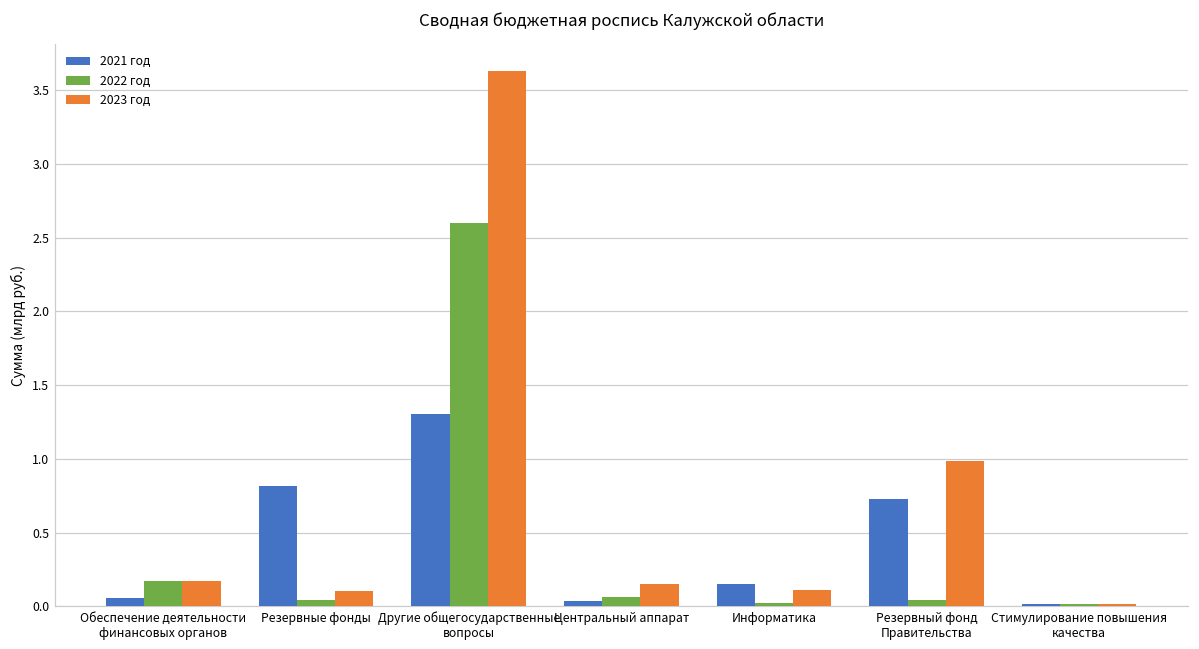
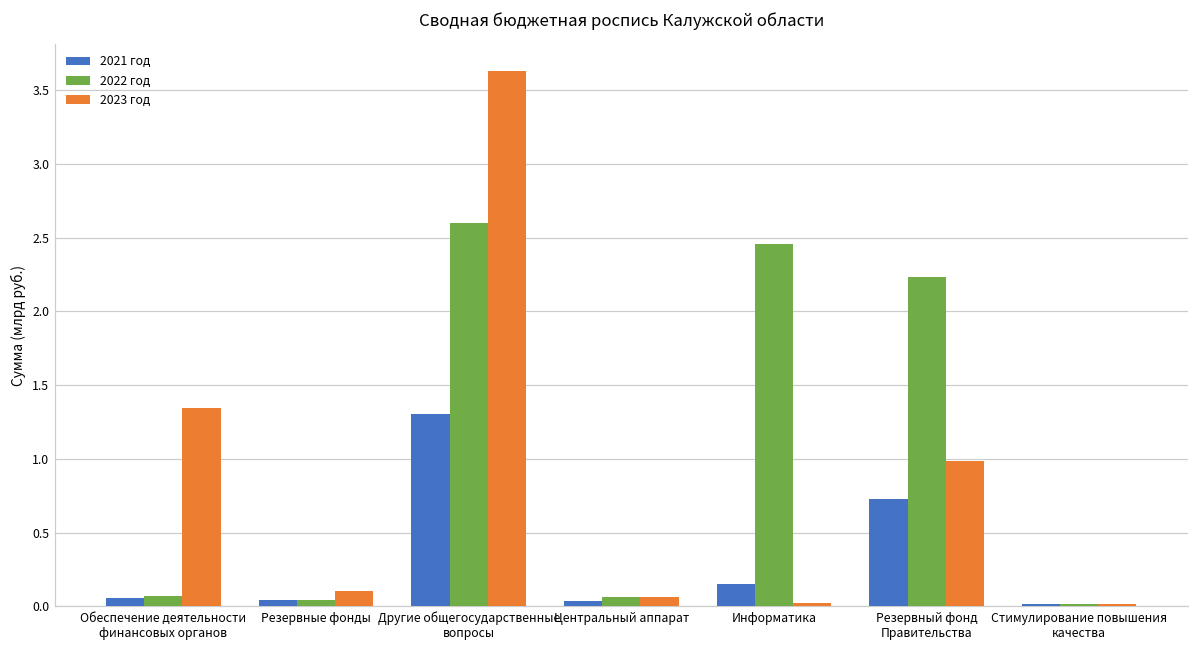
2022 год, Обеспечение деятельности финансовых органов: 0.17 -> 0.07
2023 год, Обеспечение деятельности финансовых органов: 0.17 -> 1.34
2021 год, Резервные фонды: 0.82 -> 0.04
2023 год, Центральный аппарат: 0.15 -> 0.07
2022 год, Информатика: 0.02 -> 2.45
2023 год, Информатика: 0.11 -> 0.02
2022 год, Резервный фонд Правительства: 0.04 -> 2.23
